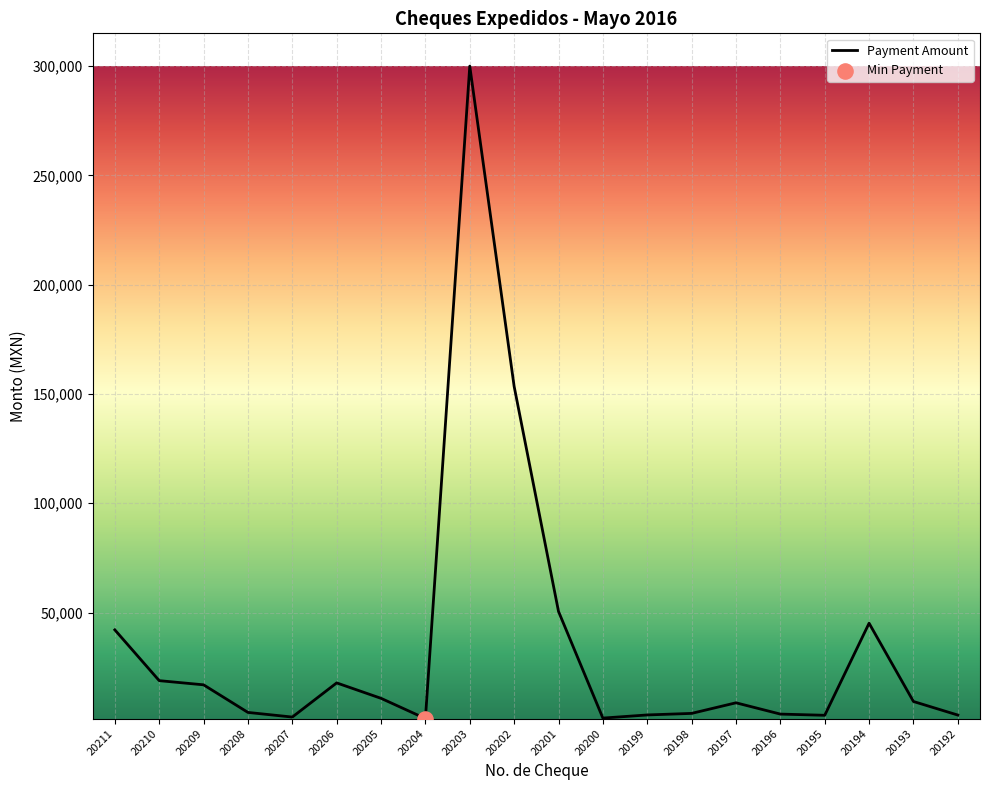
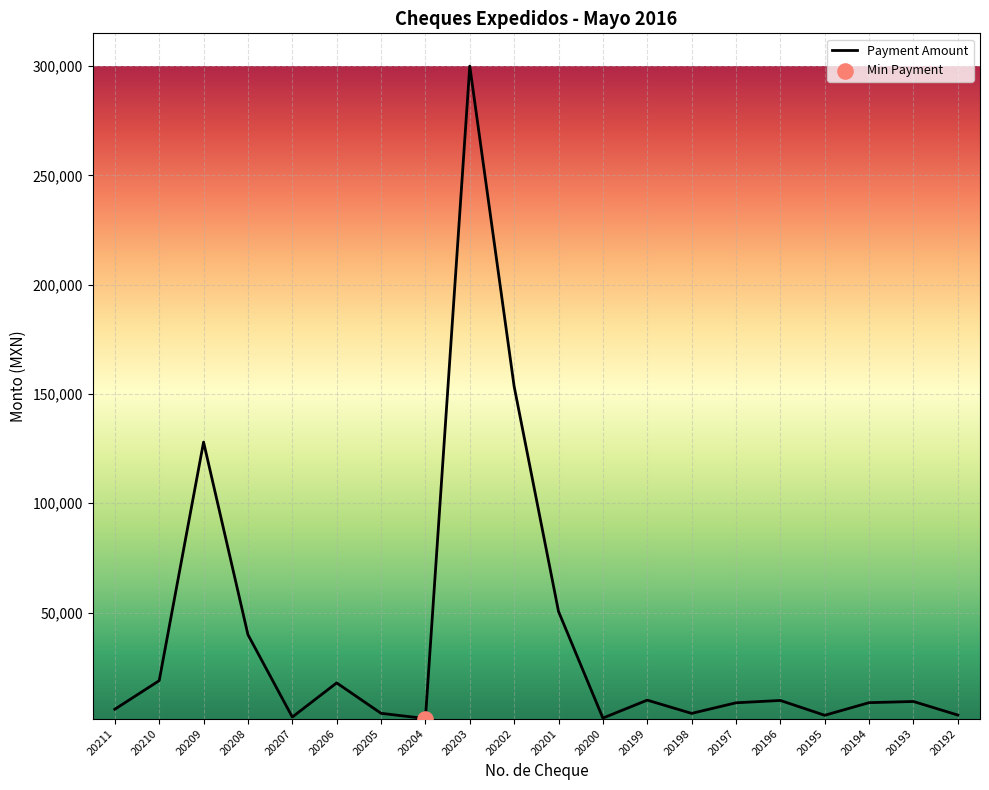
Payment Amount, 20211: 42,000 -> 6,000
Payment Amount, 20209: 17,000 -> 128,000
Payment Amount, 20208: 4,000 -> 40,000
Payment Amount, 20205: 11,000 -> 4,000
Payment Amount, 20199: 3,000 -> 10,000
Payment Amount, 20196: 4,000 -> 10,000
Payment Amount, 20194: 45,000 -> 9,000
